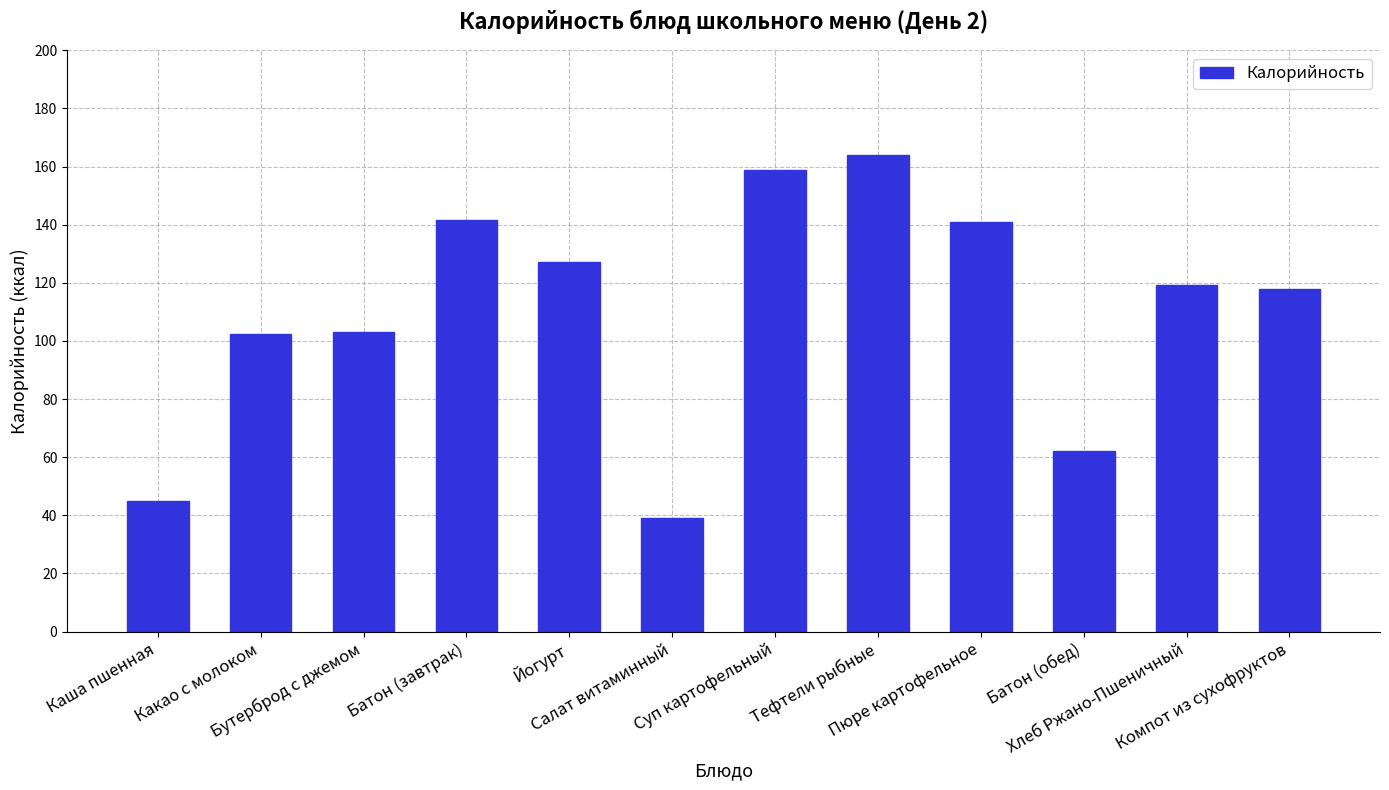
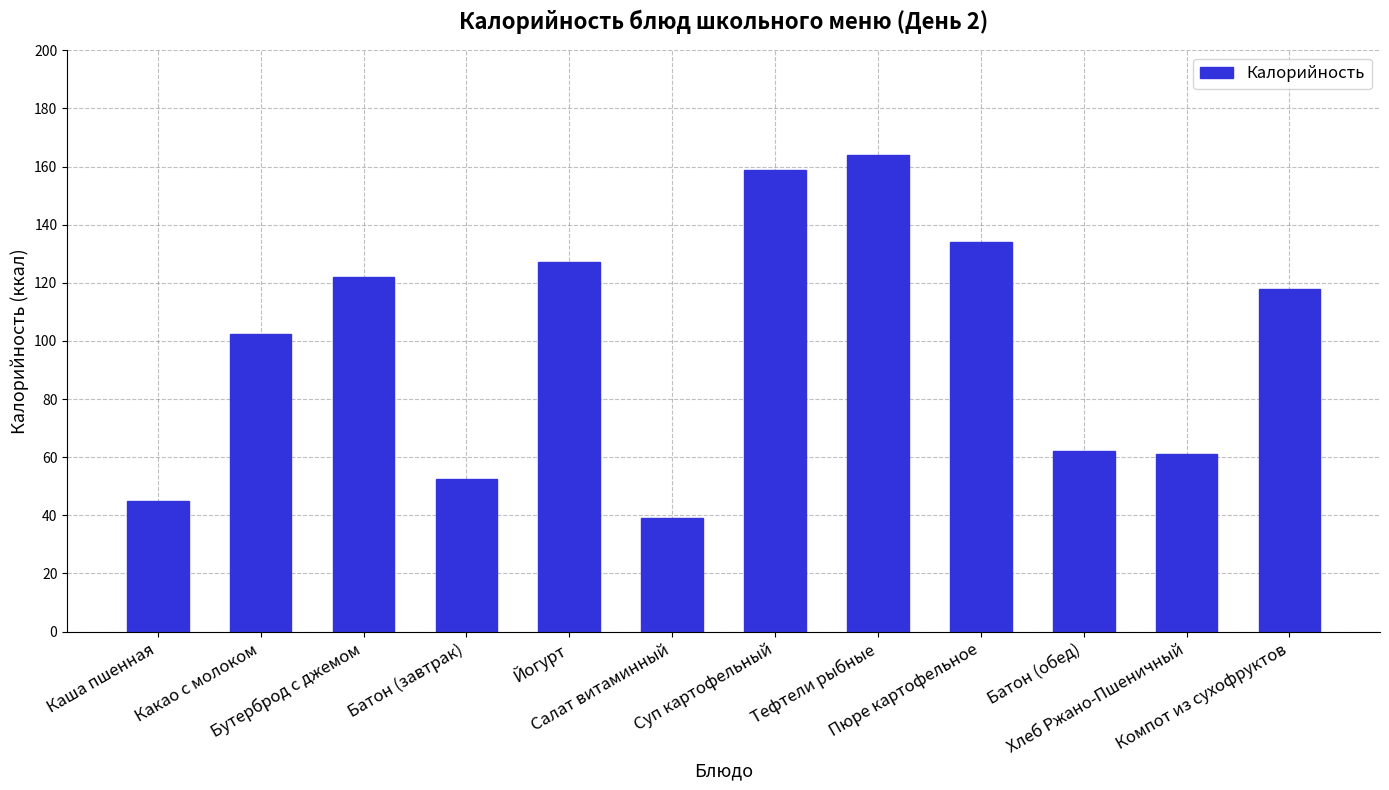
Бутерброд с джемом: 103 -> 122
Батон (завтрак): 142 -> 52
Пюре картофельное: 141 -> 134
Хлеб Ржано-Пшеничный: 119 -> 61
